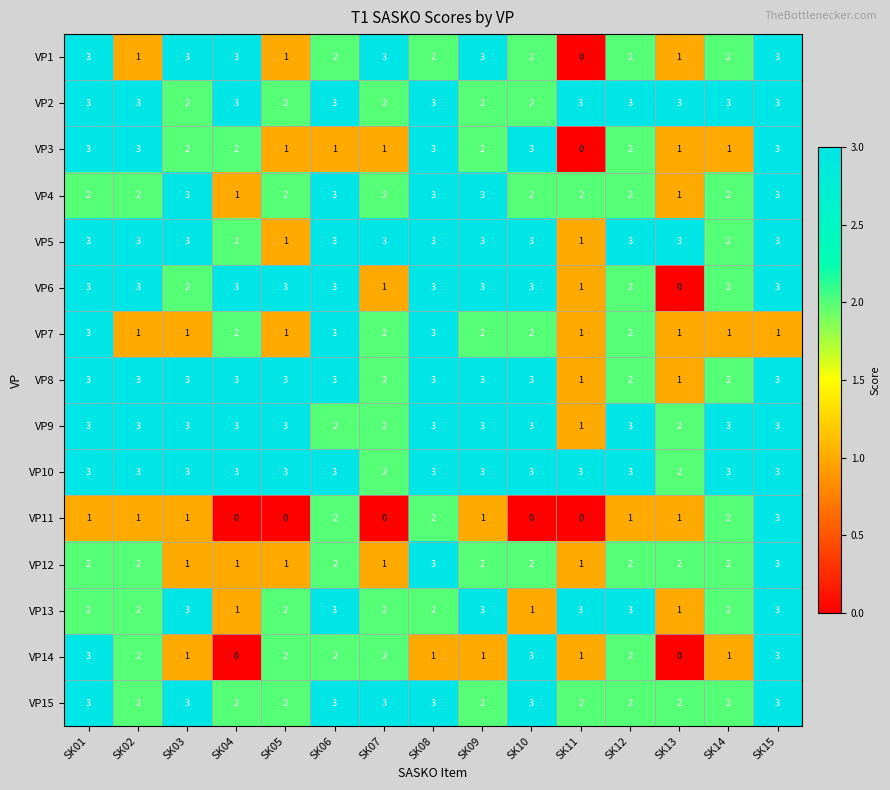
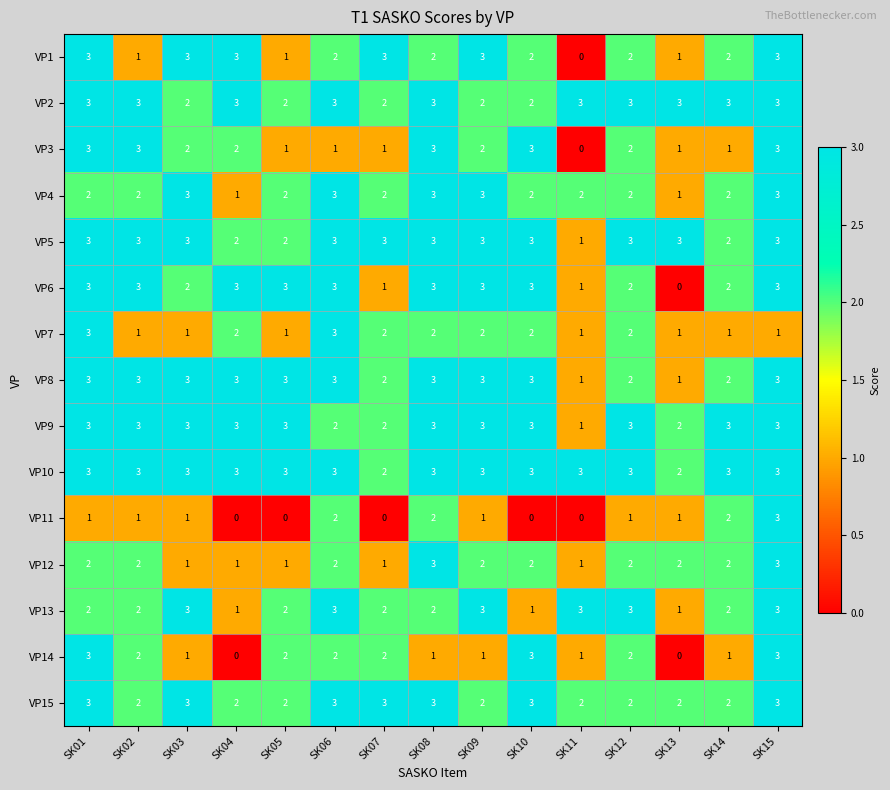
VP5, SK05: 1 -> 2
VP7, SK08: 3 -> 2
